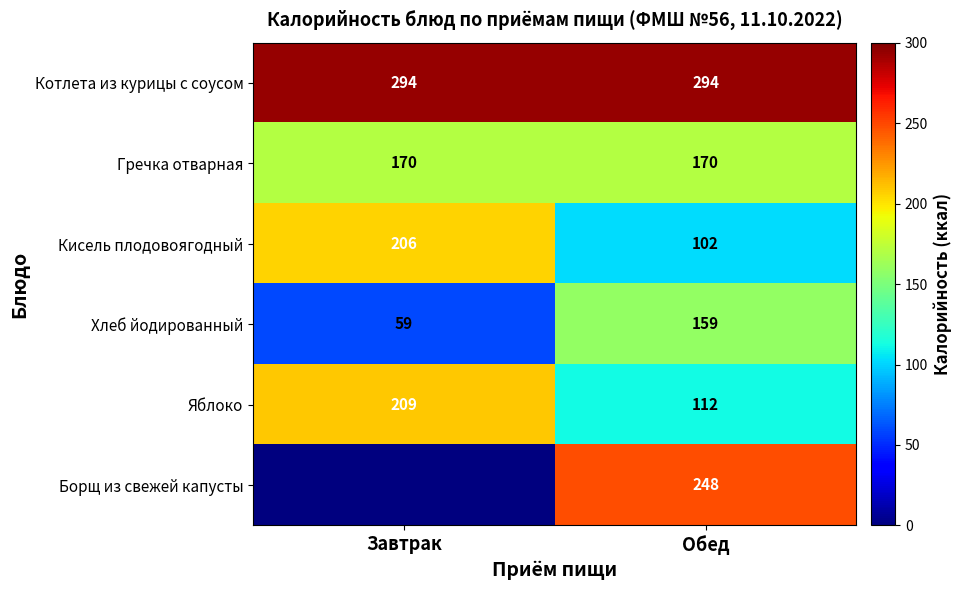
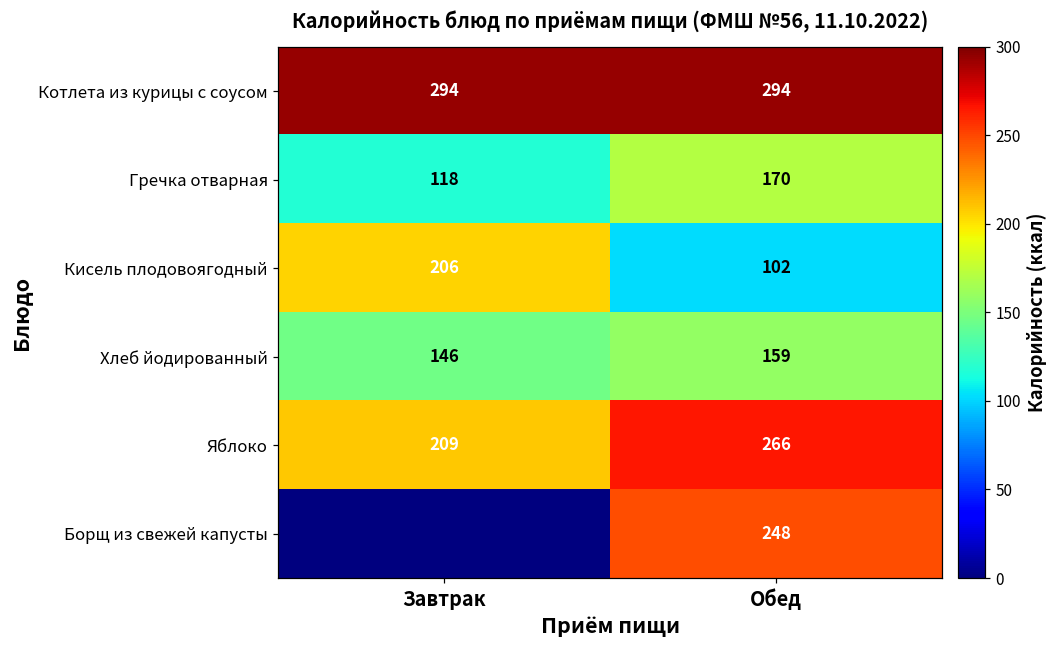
Гречка отварная, Завтрак: 170 -> 118
Хлеб йодированный, Завтрак: 59 -> 146
Яблоко, Обед: 112 -> 266
